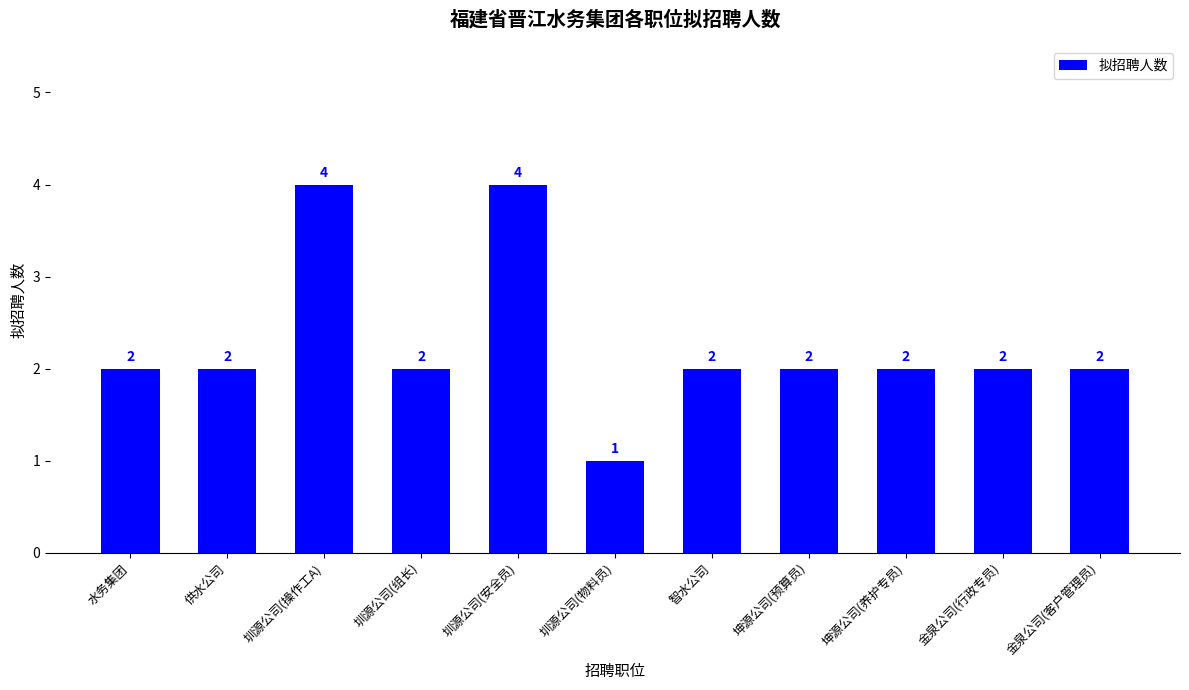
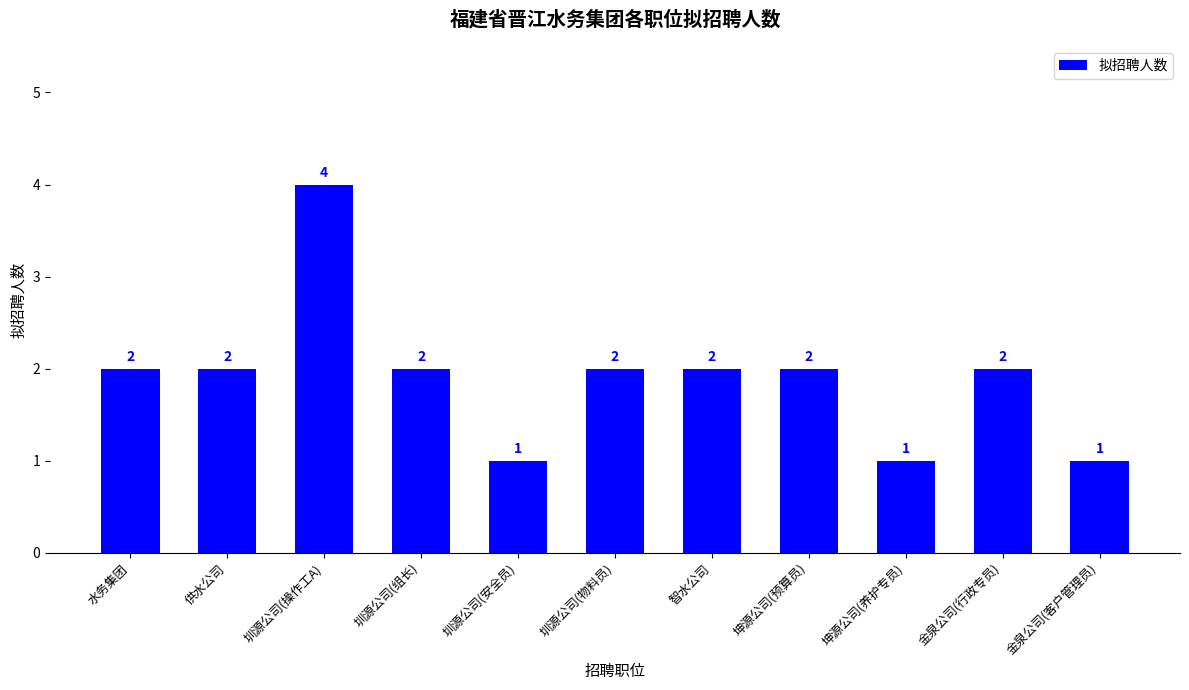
圳源公司(安全员): 4 -> 1
圳源公司(物料员): 1 -> 2
坤源公司(养护专员): 2 -> 1
金泉公司(客户管理员): 2 -> 1
